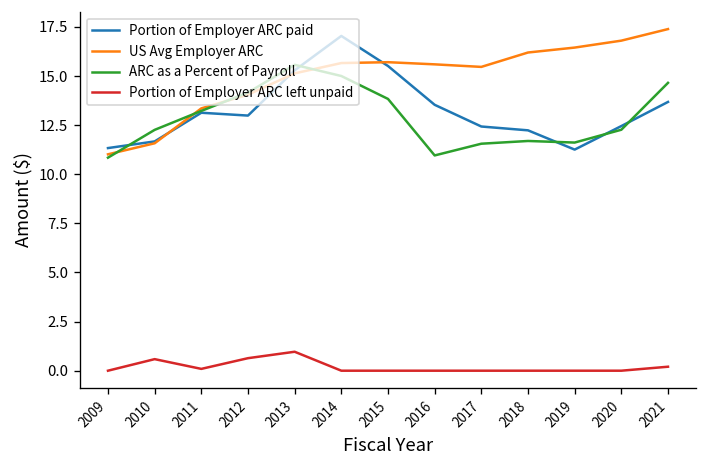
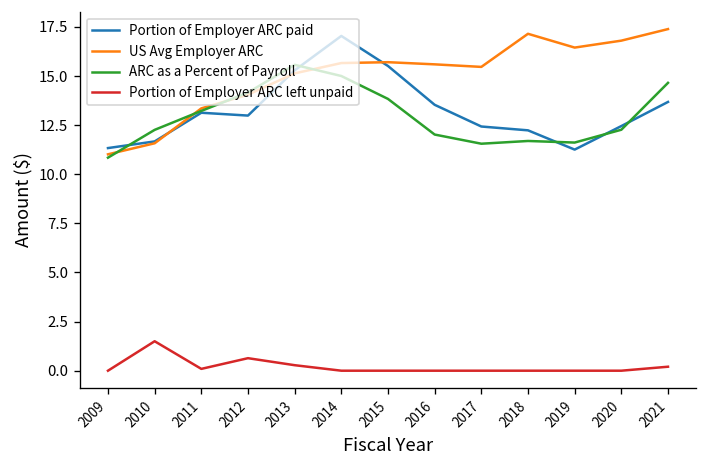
Portion of Employer ARC left unpaid, 2010: 0.6 -> 1.5
Portion of Employer ARC left unpaid, 2013: 1.0 -> 0.3
ARC as a Percent of Payroll, 2016: 11.0 -> 12.0
US Avg Employer ARC, 2018: 16.2 -> 17.2
